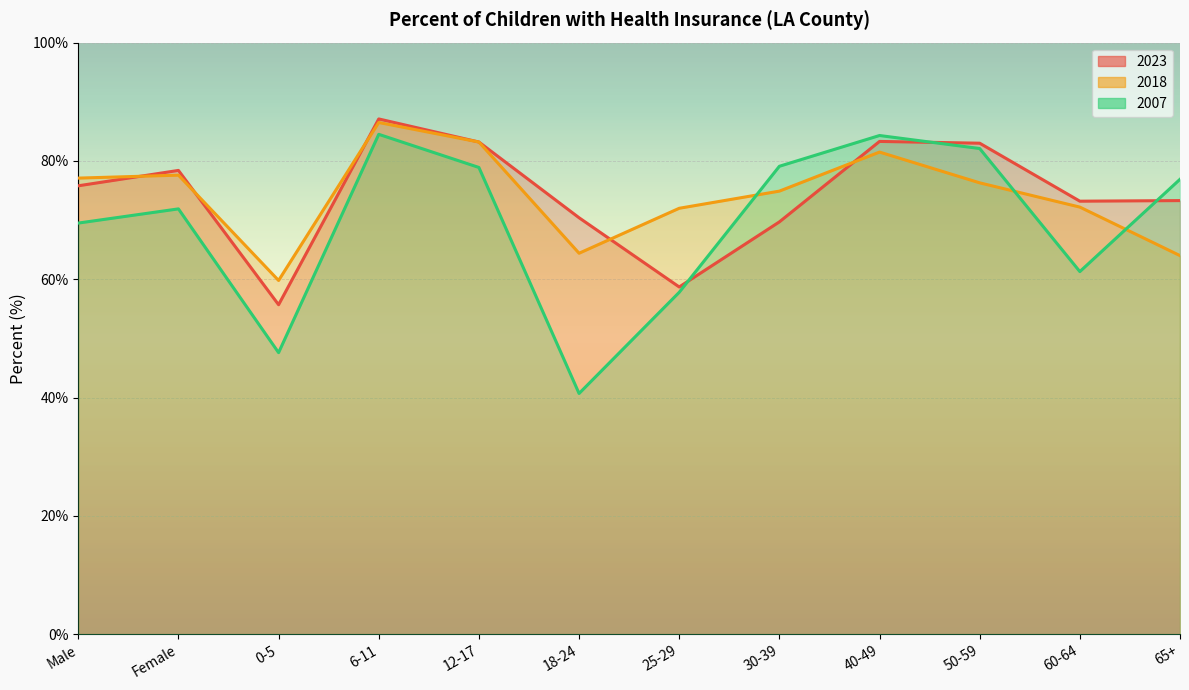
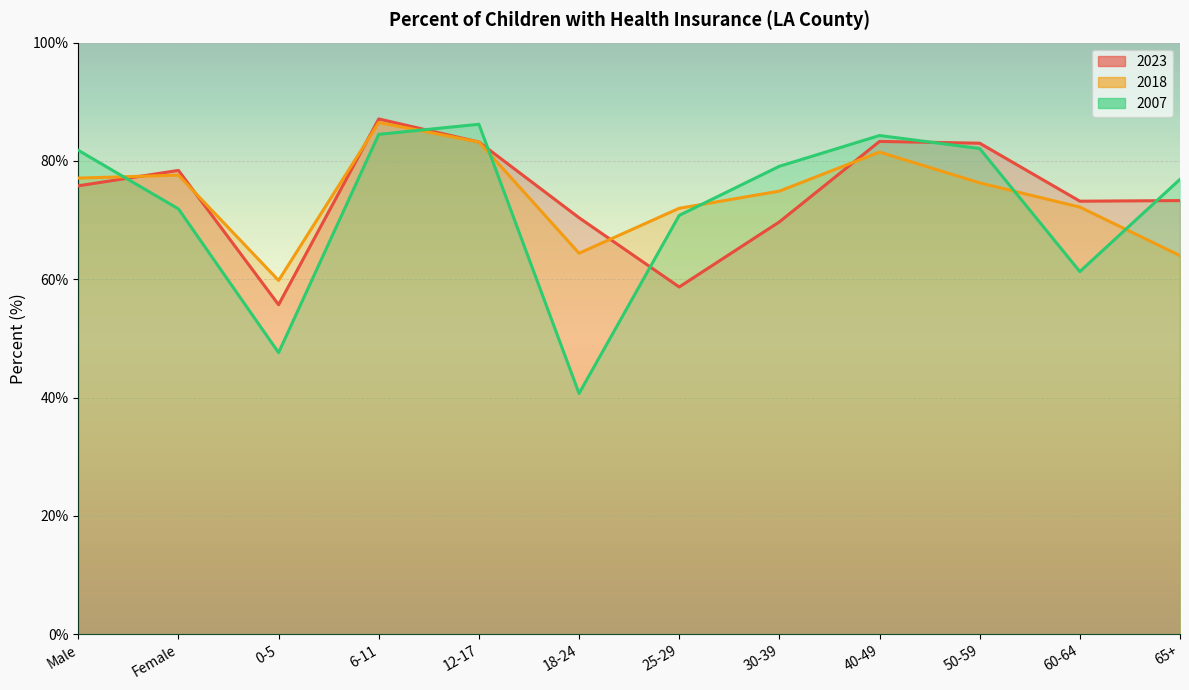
2007, Male: 70% -> 82%
2007, 12-17: 79% -> 86%
2007, 25-29: 58% -> 71%
